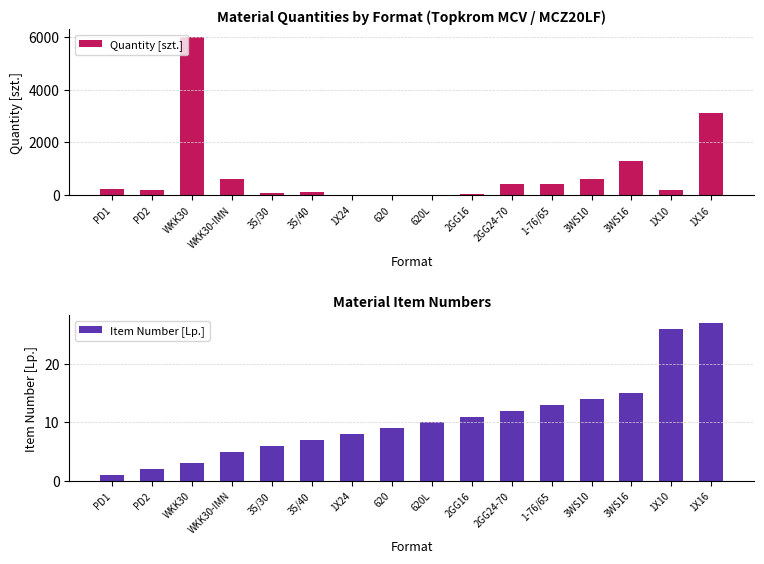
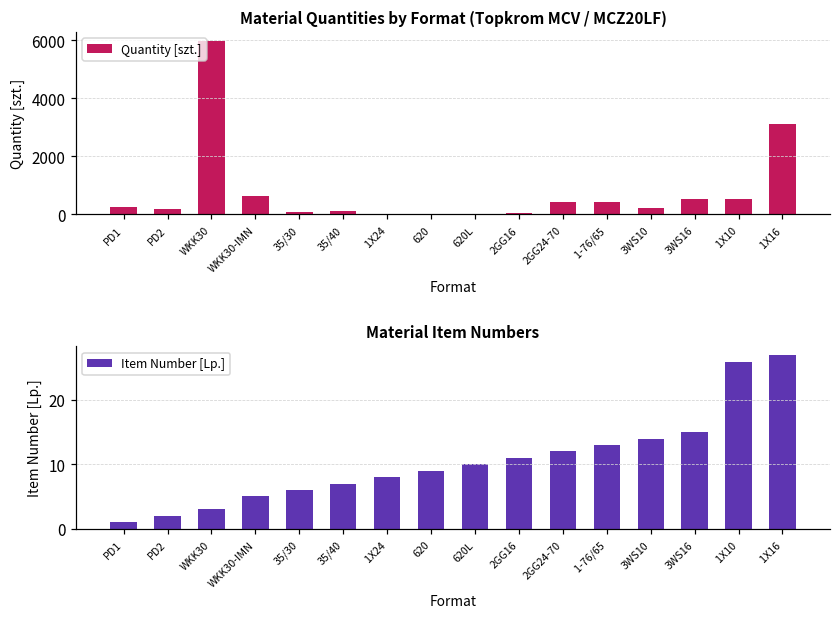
Material Quantities by Format (Topkrom MCV / MCZ20LF), 3WS10: 600 -> 200
Material Quantities by Format (Topkrom MCV / MCZ20LF), 3WS16: 1300 -> 500
Material Quantities by Format (Topkrom MCV / MCZ20LF), 1X10: 200 -> 500
